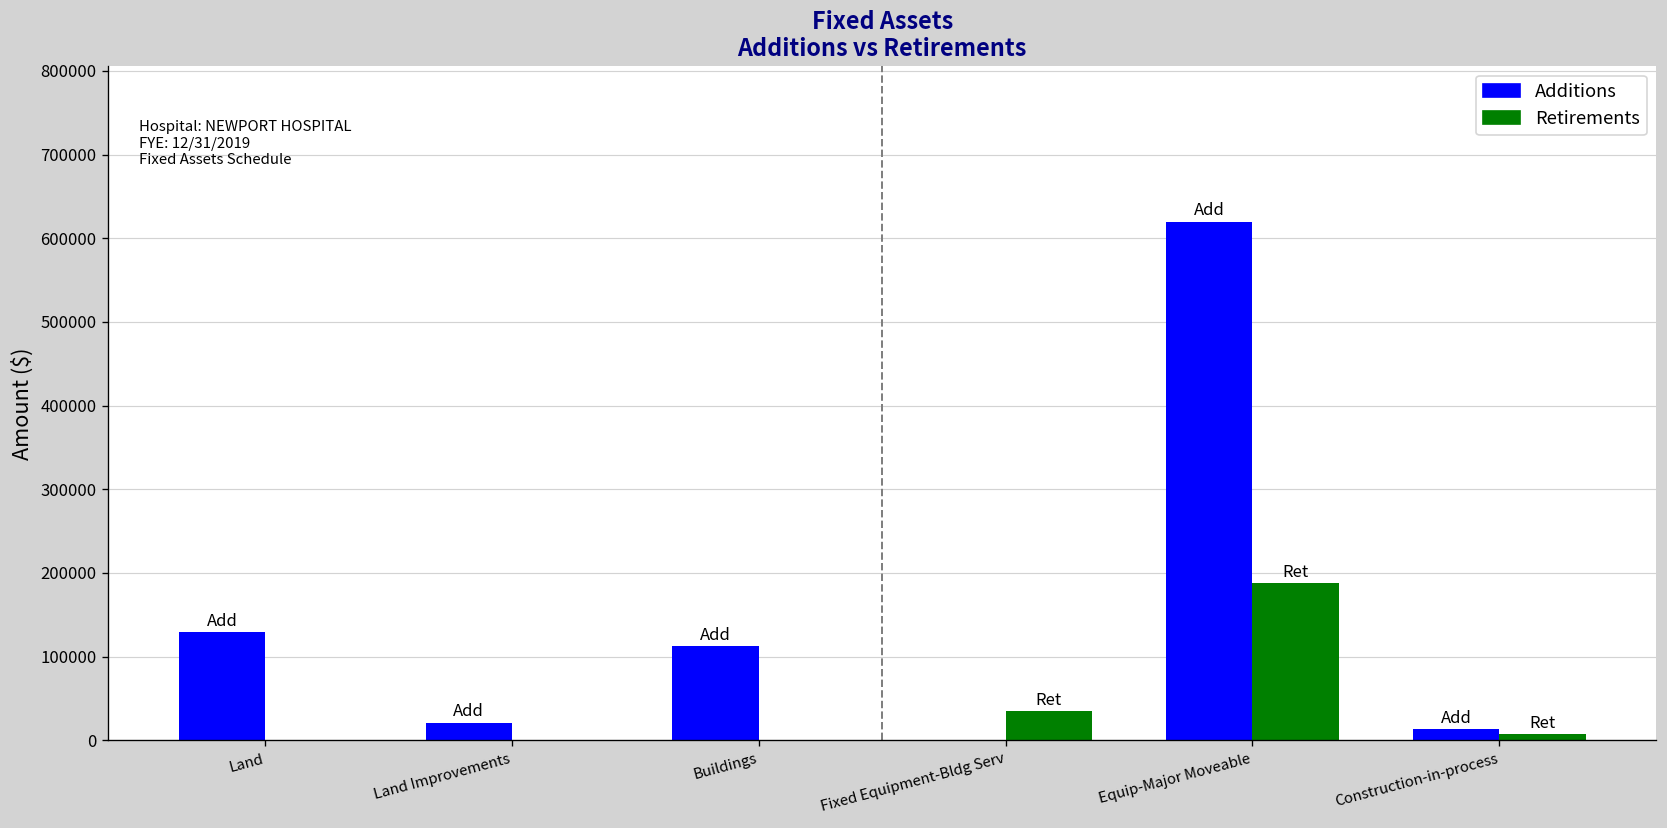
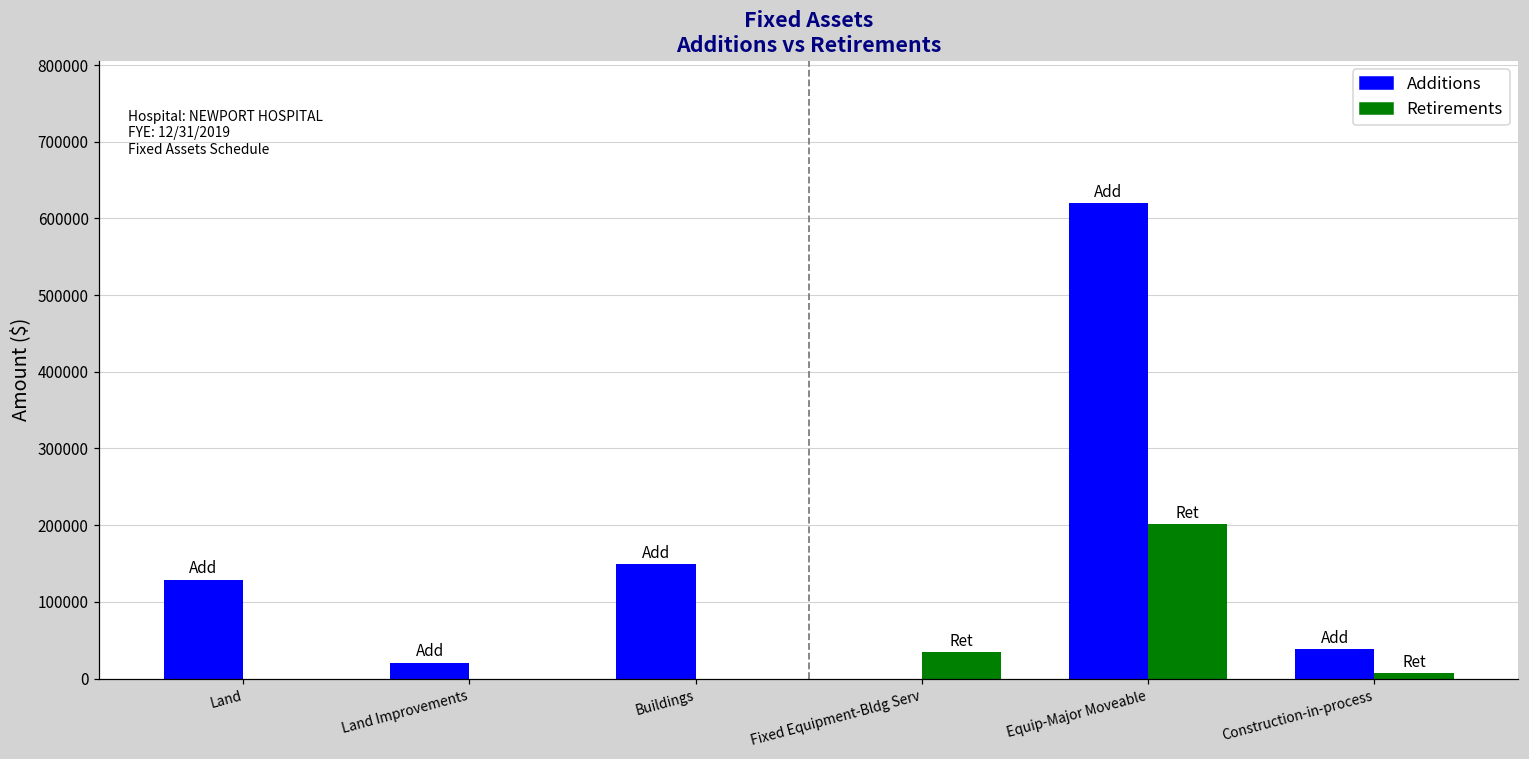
Additions, Buildings: 110000 -> 150000
Retirements, Equip-Major Moveable: 190000 -> 200000
Additions, Construction-in-process: 10000 -> 40000
